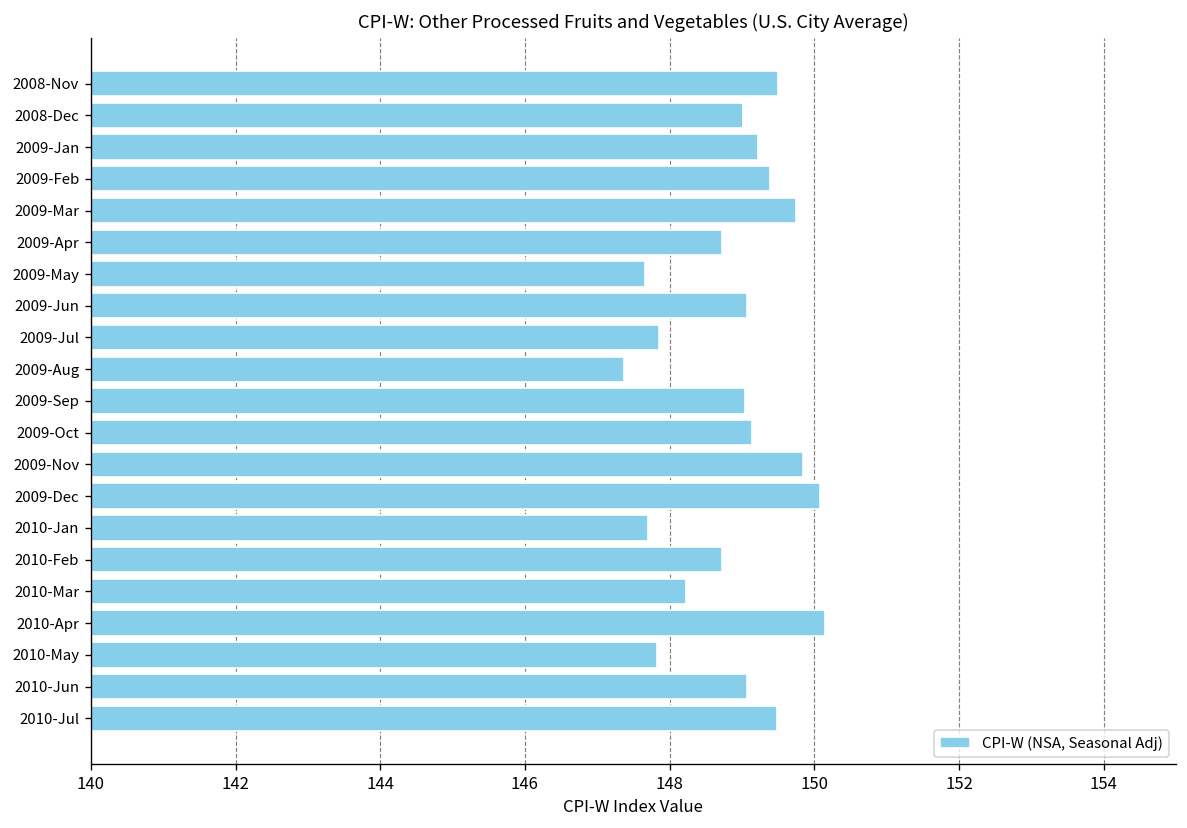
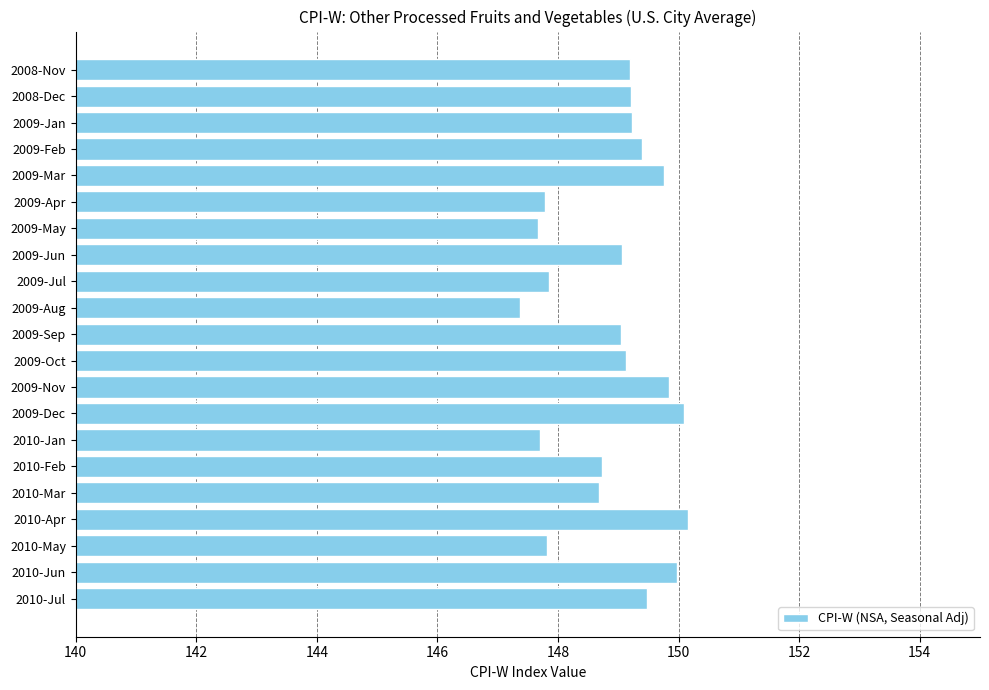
2008-Nov: 149.5 -> 149.2
2008-Dec: 149.0 -> 149.2
2009-Apr: 148.7 -> 147.8
2010-Mar: 148.2 -> 148.7
2010-Jun: 149.1 -> 150.0
